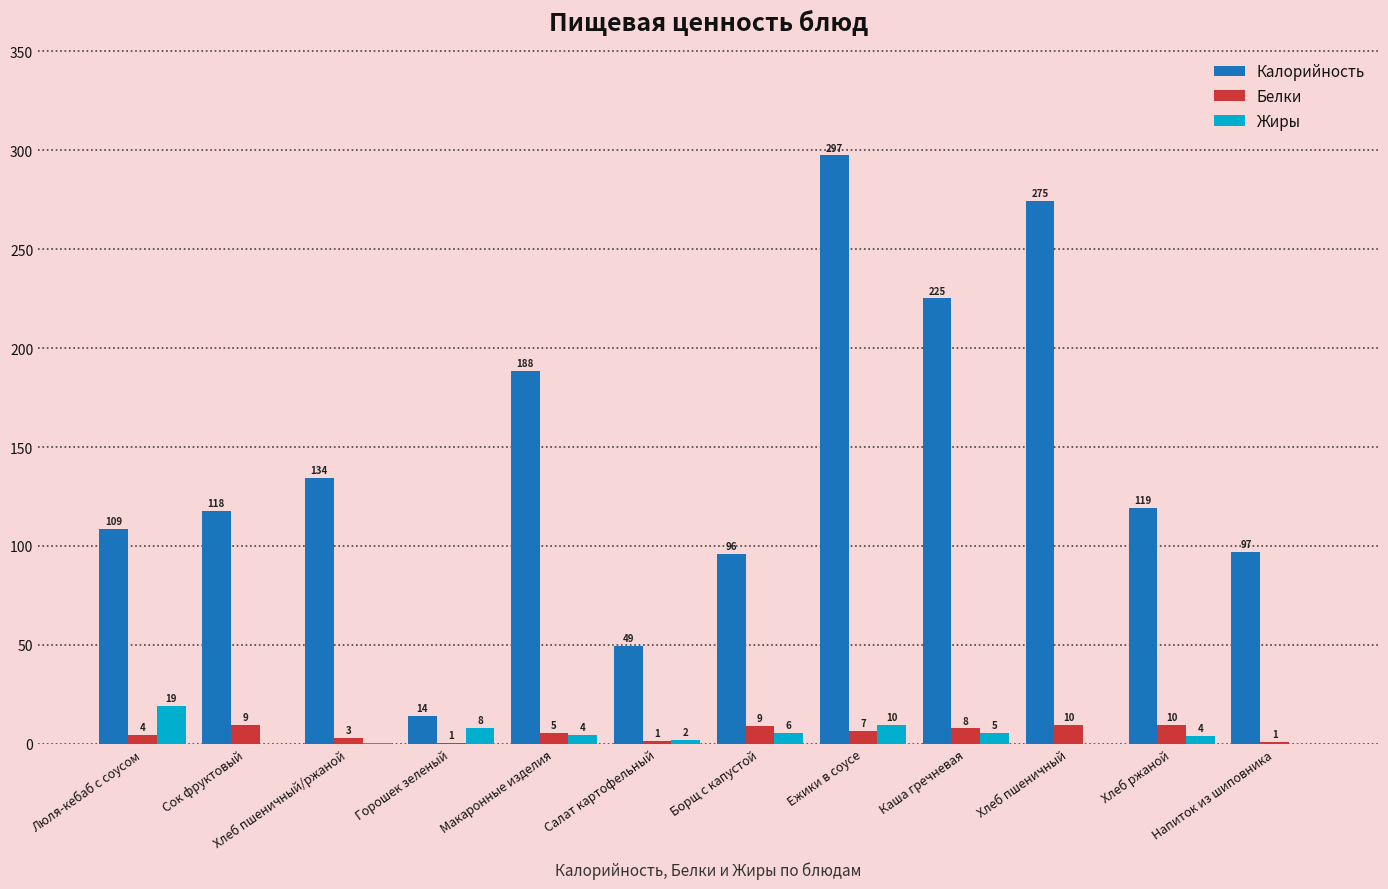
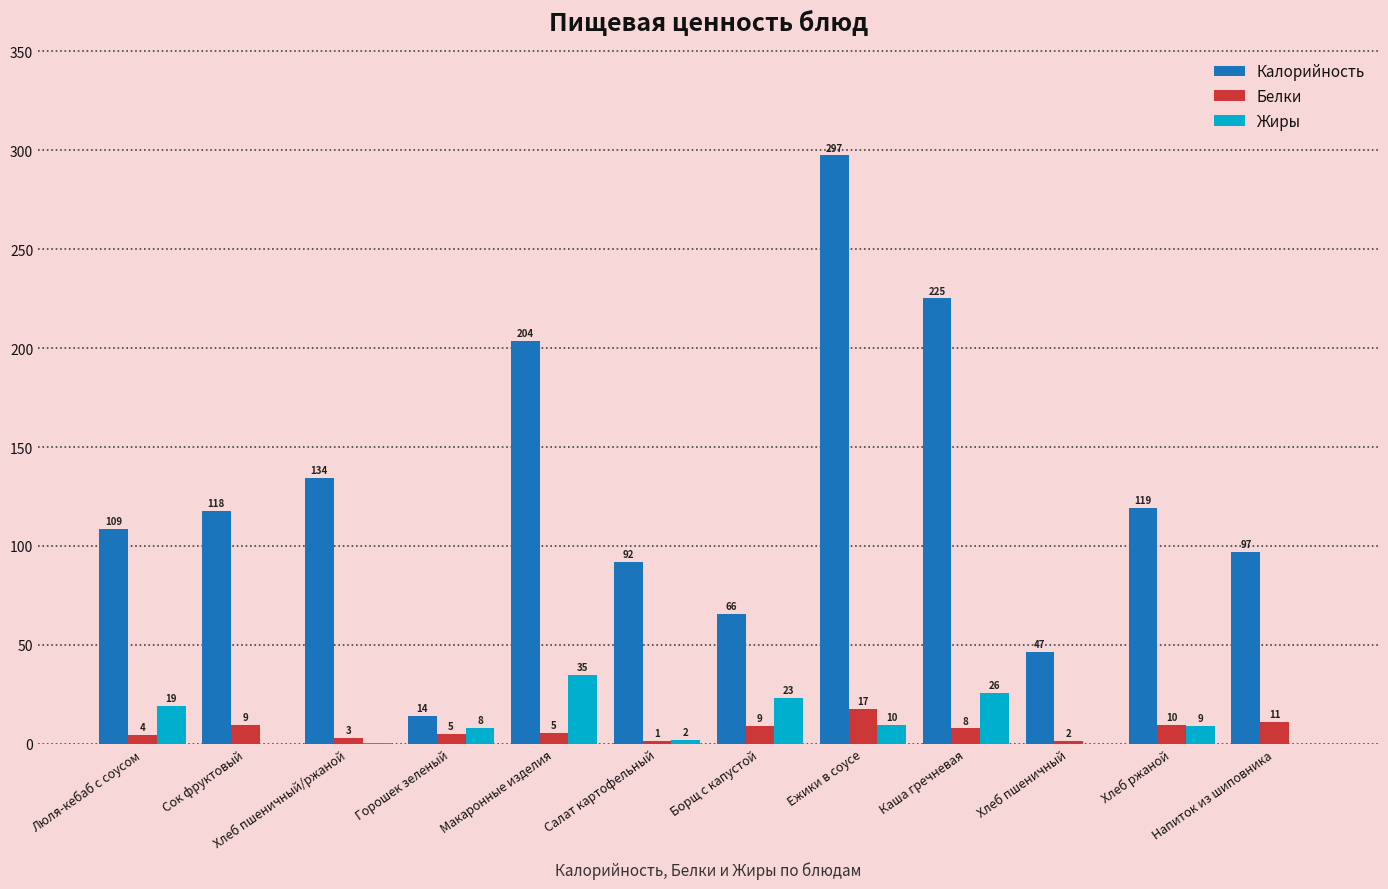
Белки, Горошек зеленый: 1 -> 5
Калорийность, Макаронные изделия: 188 -> 204
Жиры, Макаронные изделия: 4 -> 35
Калорийность, Салат картофельный: 49 -> 92
Калорийность, Борщ с капустой: 96 -> 66
Жиры, Борщ с капустой: 6 -> 23
Белки, Ежики в соусе: 7 -> 17
Жиры, Каша гречневая: 5 -> 26
Калорийность, Хлеб пшеничный: 275 -> 47
Белки, Хлеб пшеничный: 10 -> 2
Жиры, Хлеб ржаной: 4 -> 9
Белки, Напиток из шиповника: 1 -> 11
